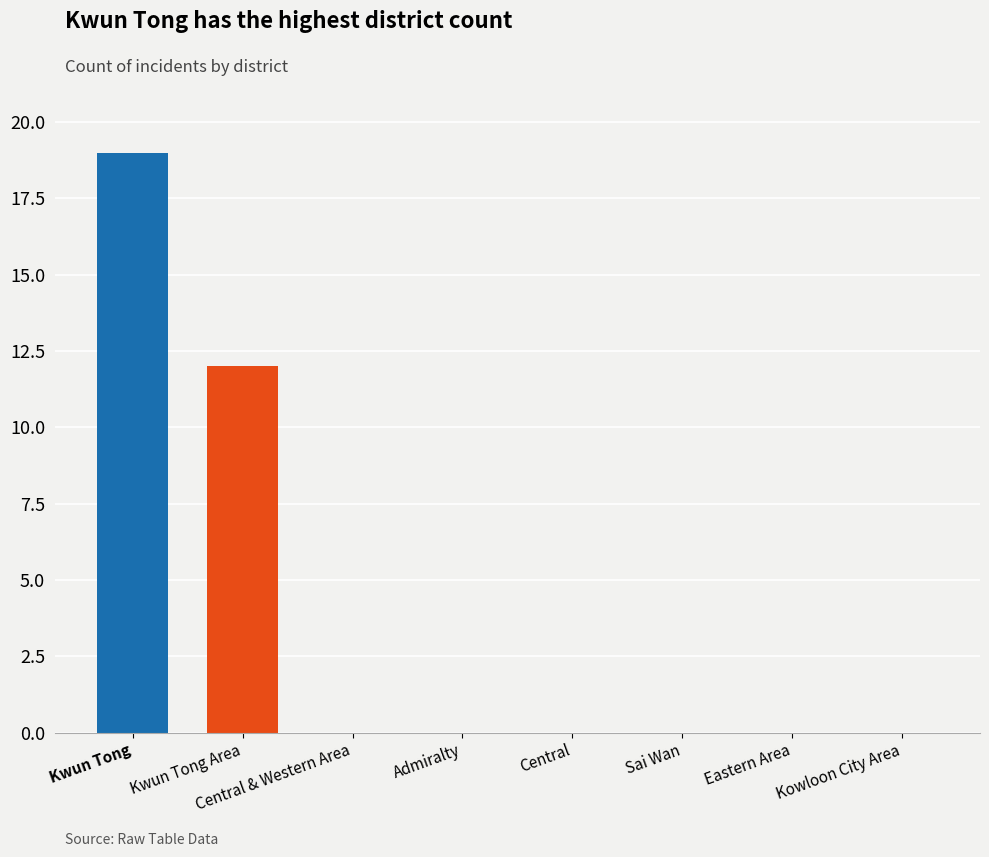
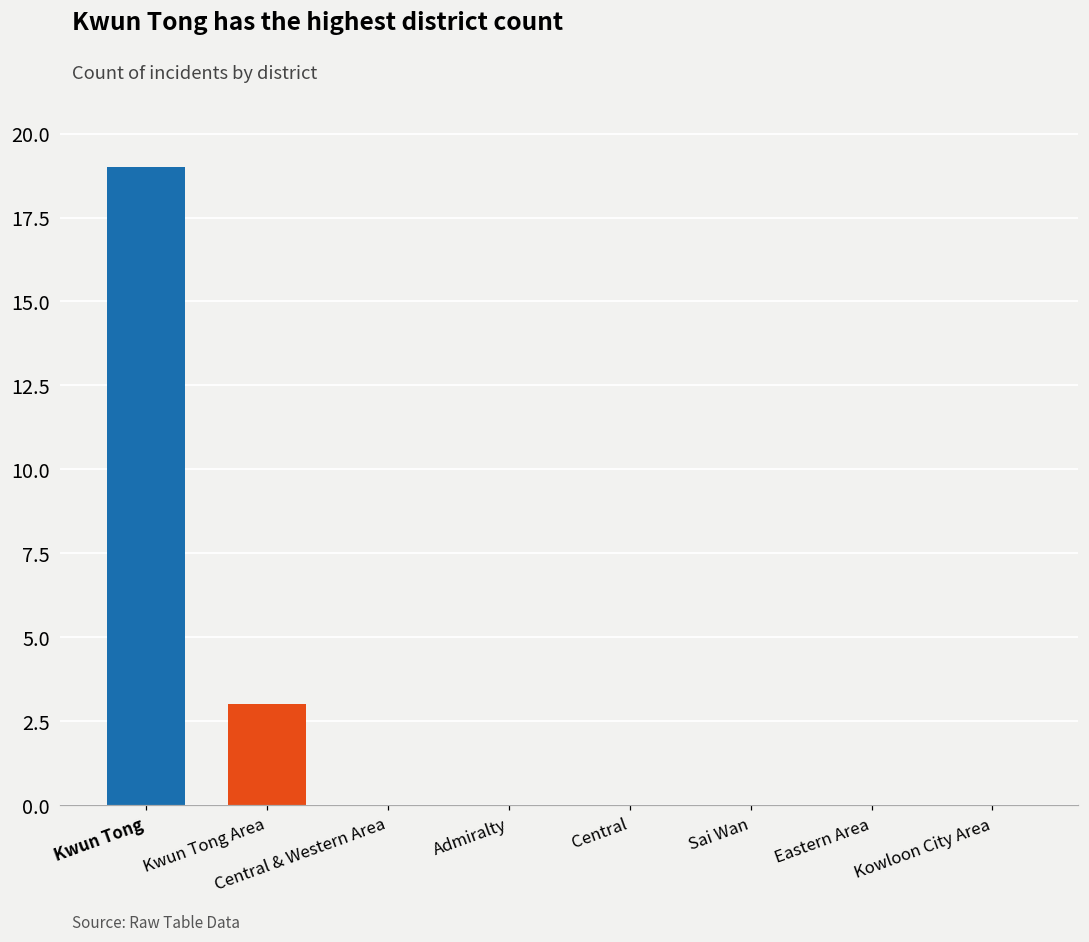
Kwun Tong Area: 12 -> 3
